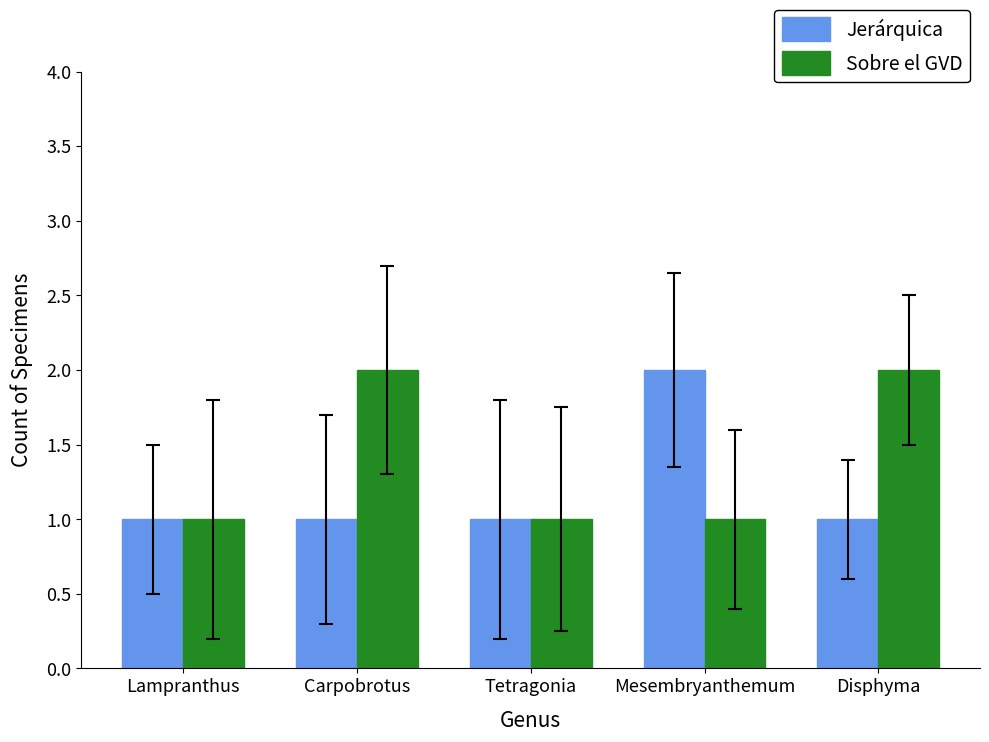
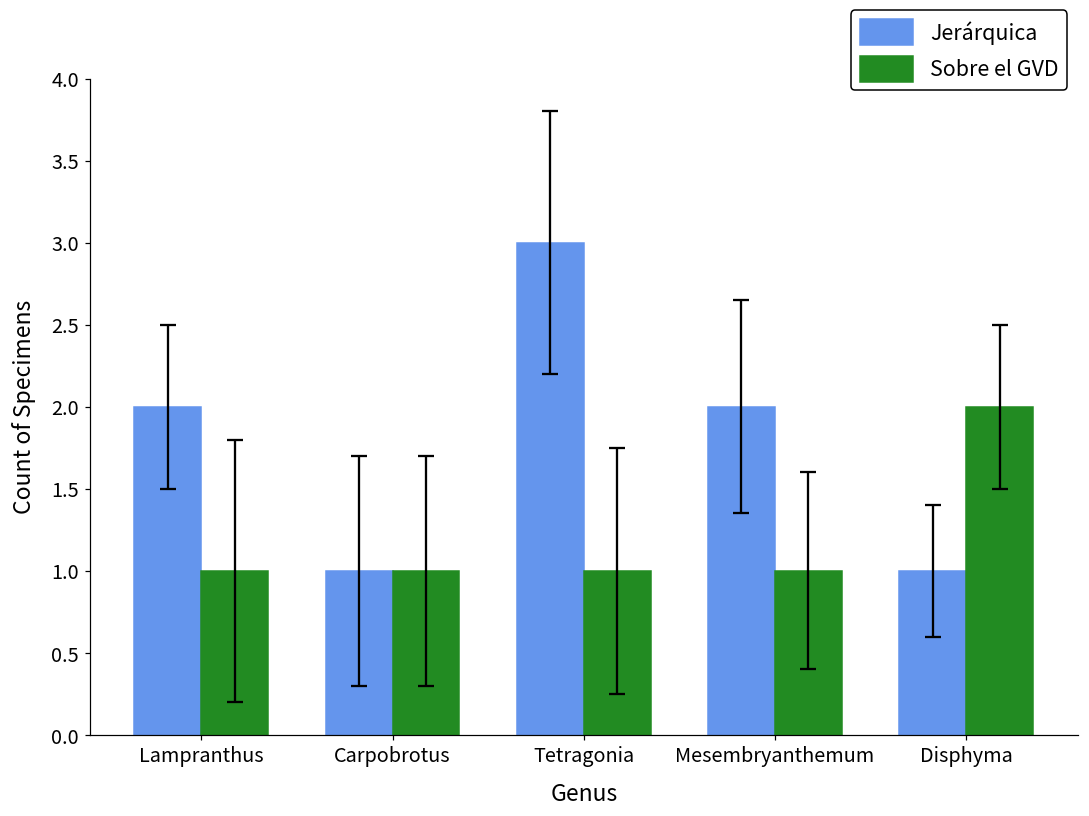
Jerárquica, Lampranthus: 1 -> 2
Sobre el GVD, Carpobrotus: 2 -> 1
Jerárquica, Tetragonia: 1 -> 3
